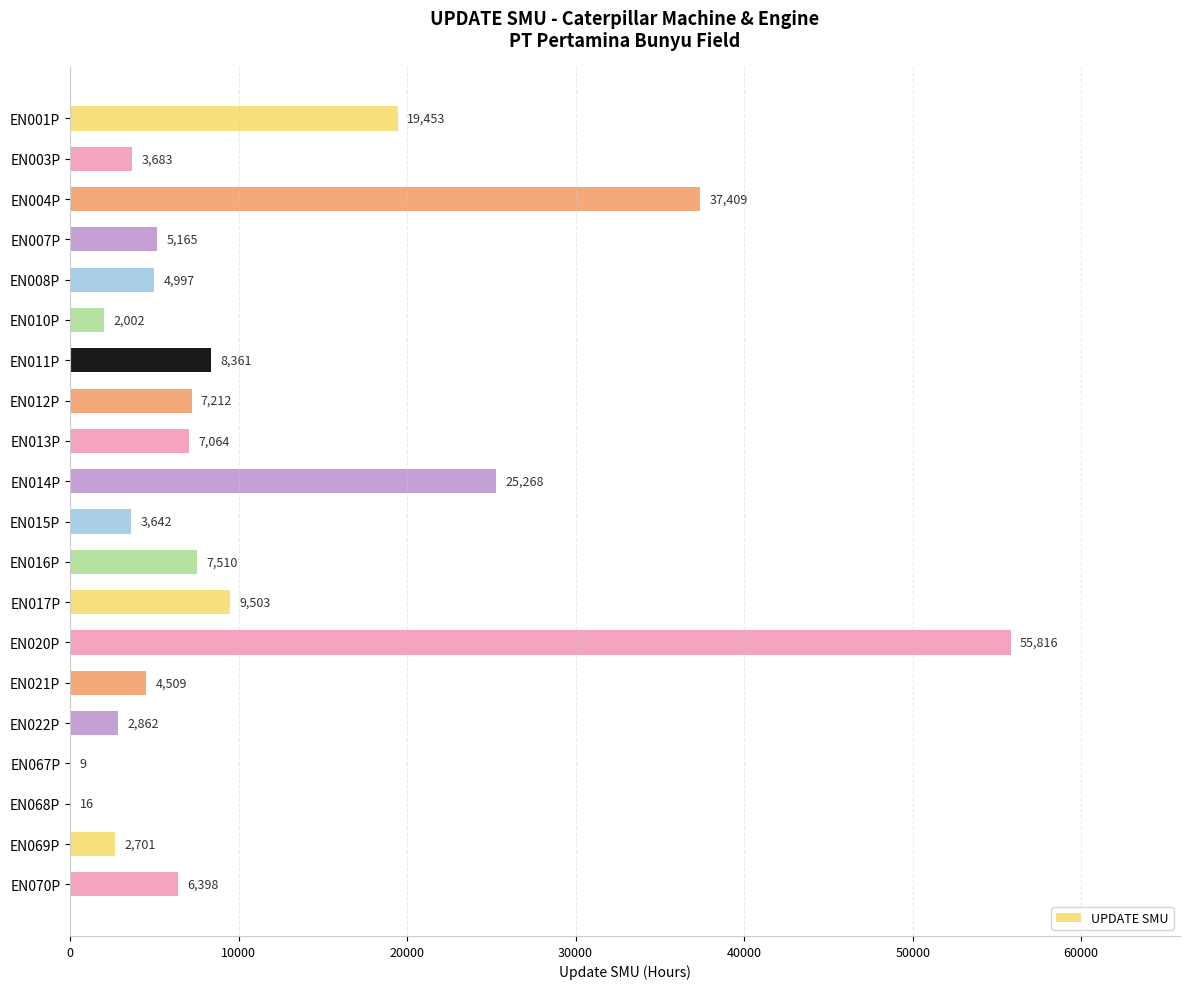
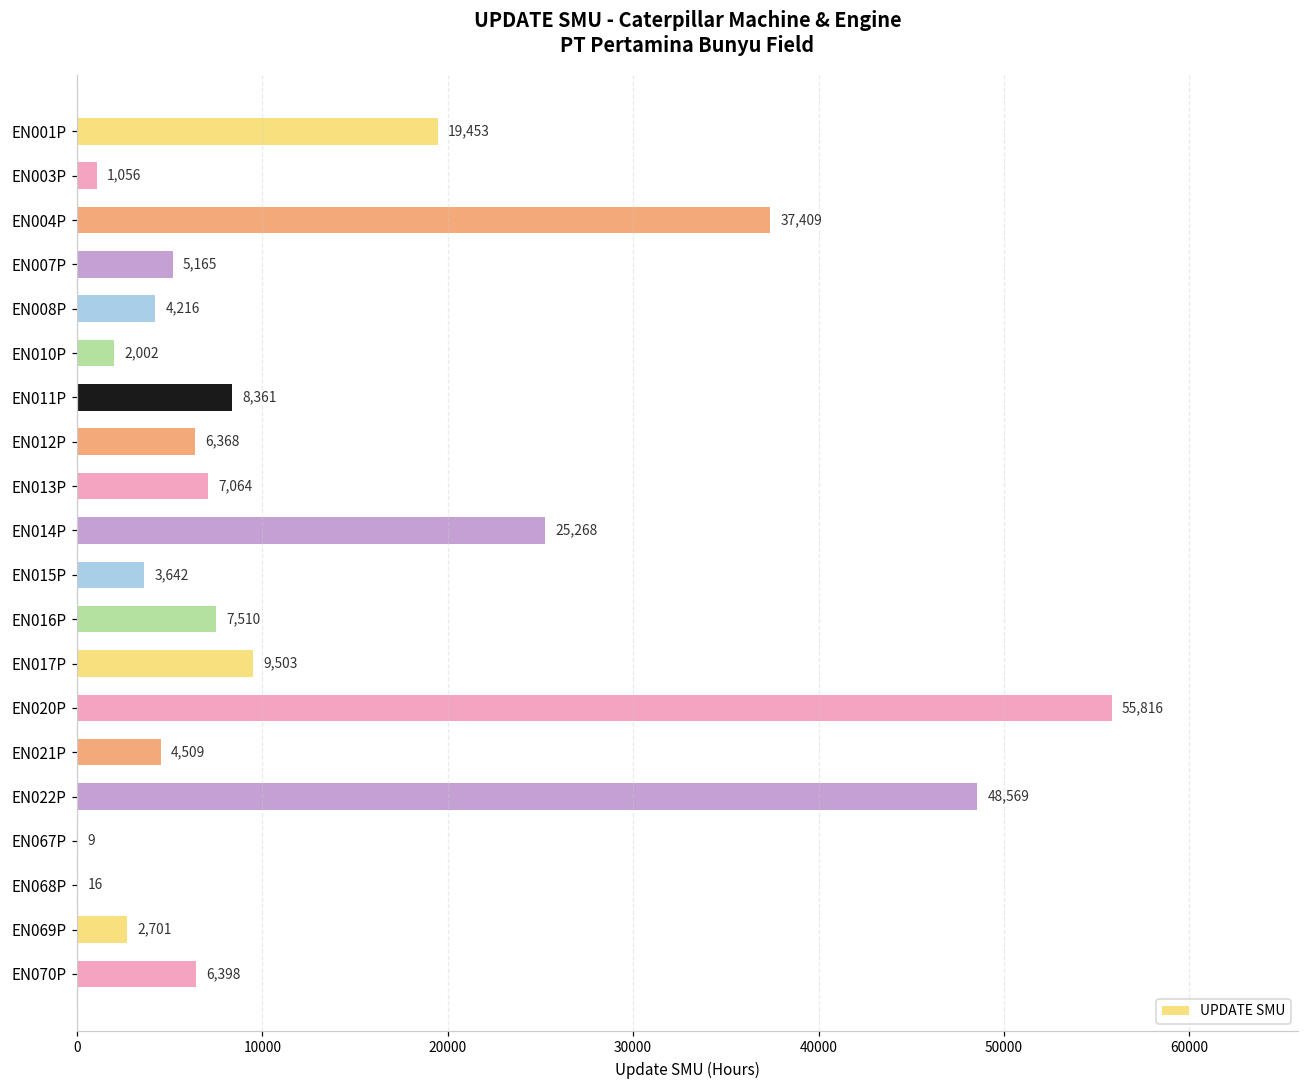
EN003P: 3,683 -> 1,056
EN008P: 4,997 -> 4,216
EN012P: 7,212 -> 6,368
EN022P: 2,862 -> 48,569
